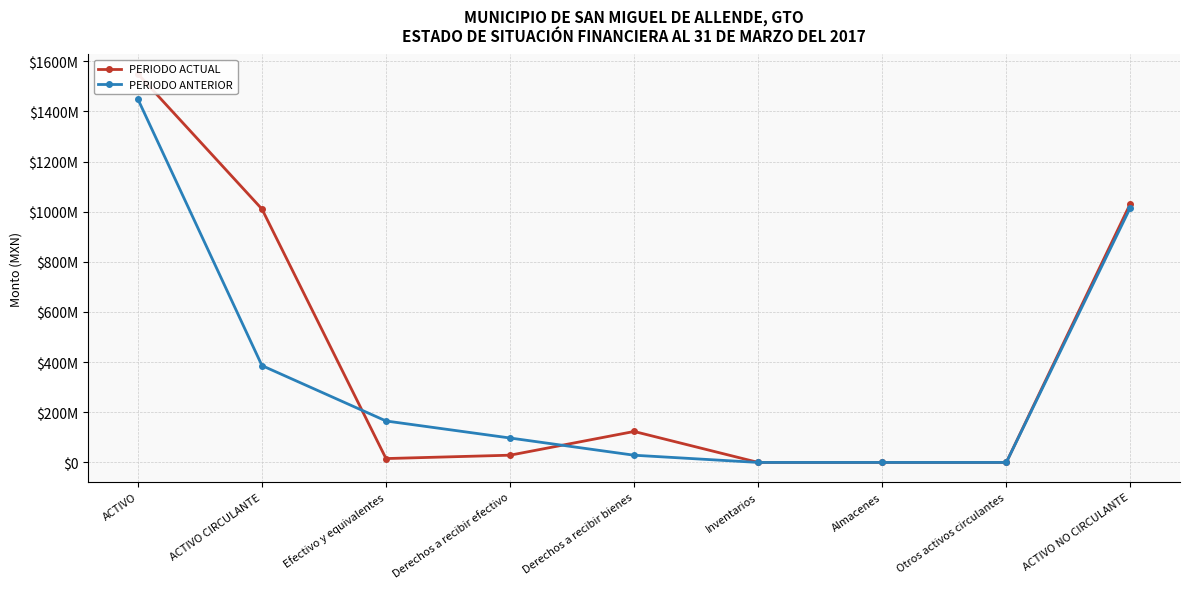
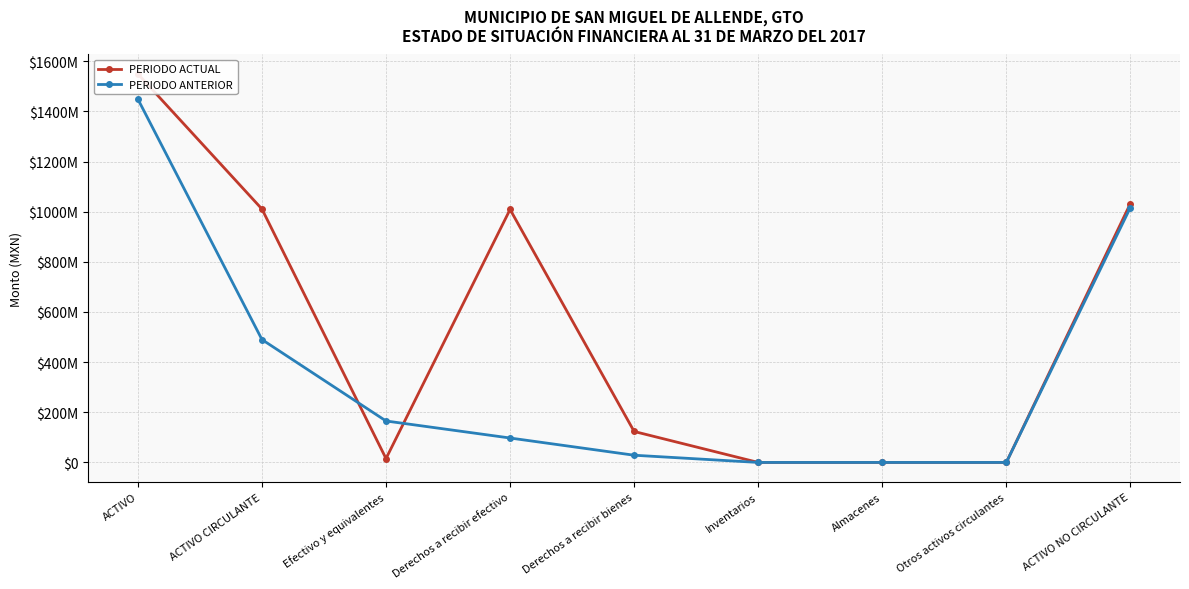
PERIODO ANTERIOR, ACTIVO CIRCULANTE: $390000000 -> $490000000
PERIODO ACTUAL, Derechos a recibir efectivo: $30000000 -> $1010000000
